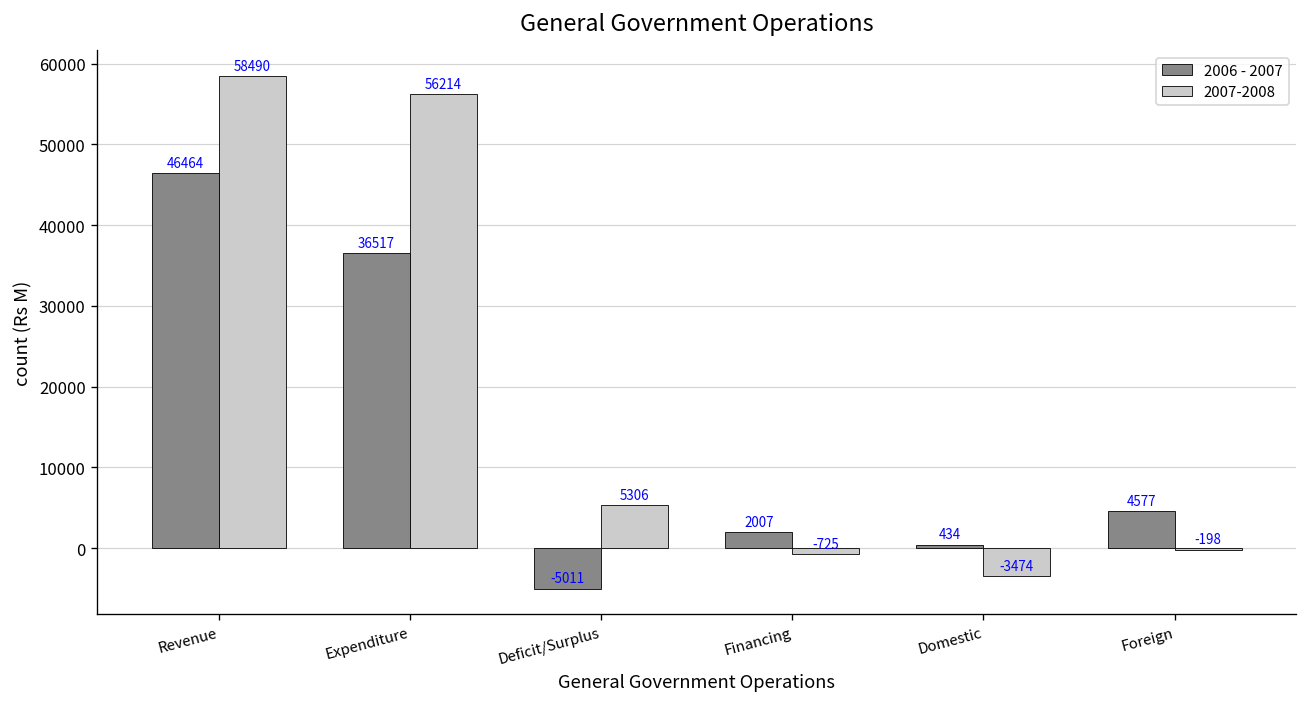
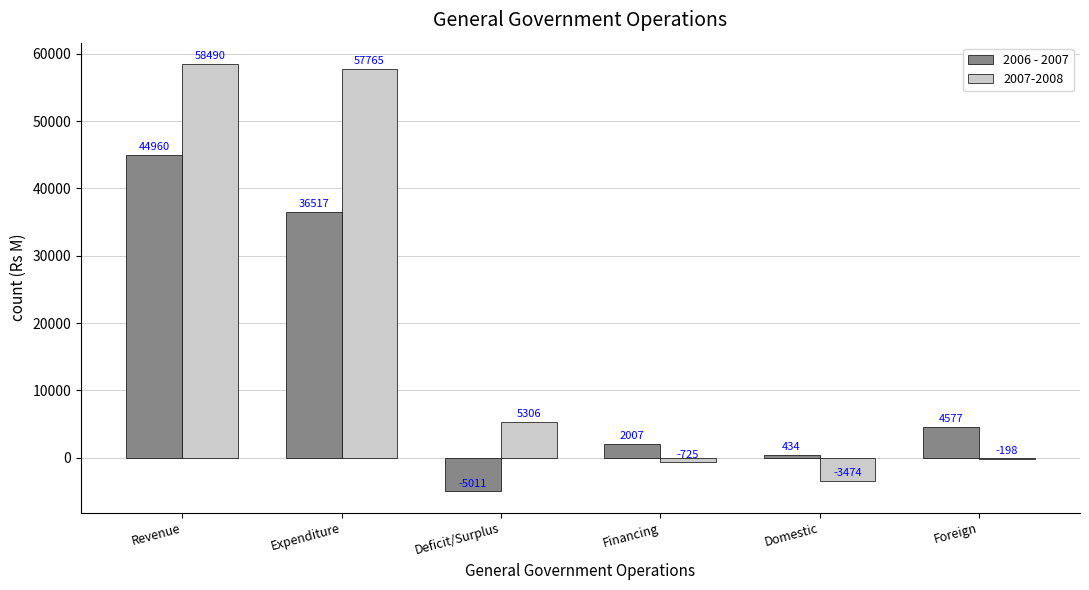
2006 - 2007, Revenue: 46464 -> 44960
2007-2008, Expenditure: 56214 -> 57765
